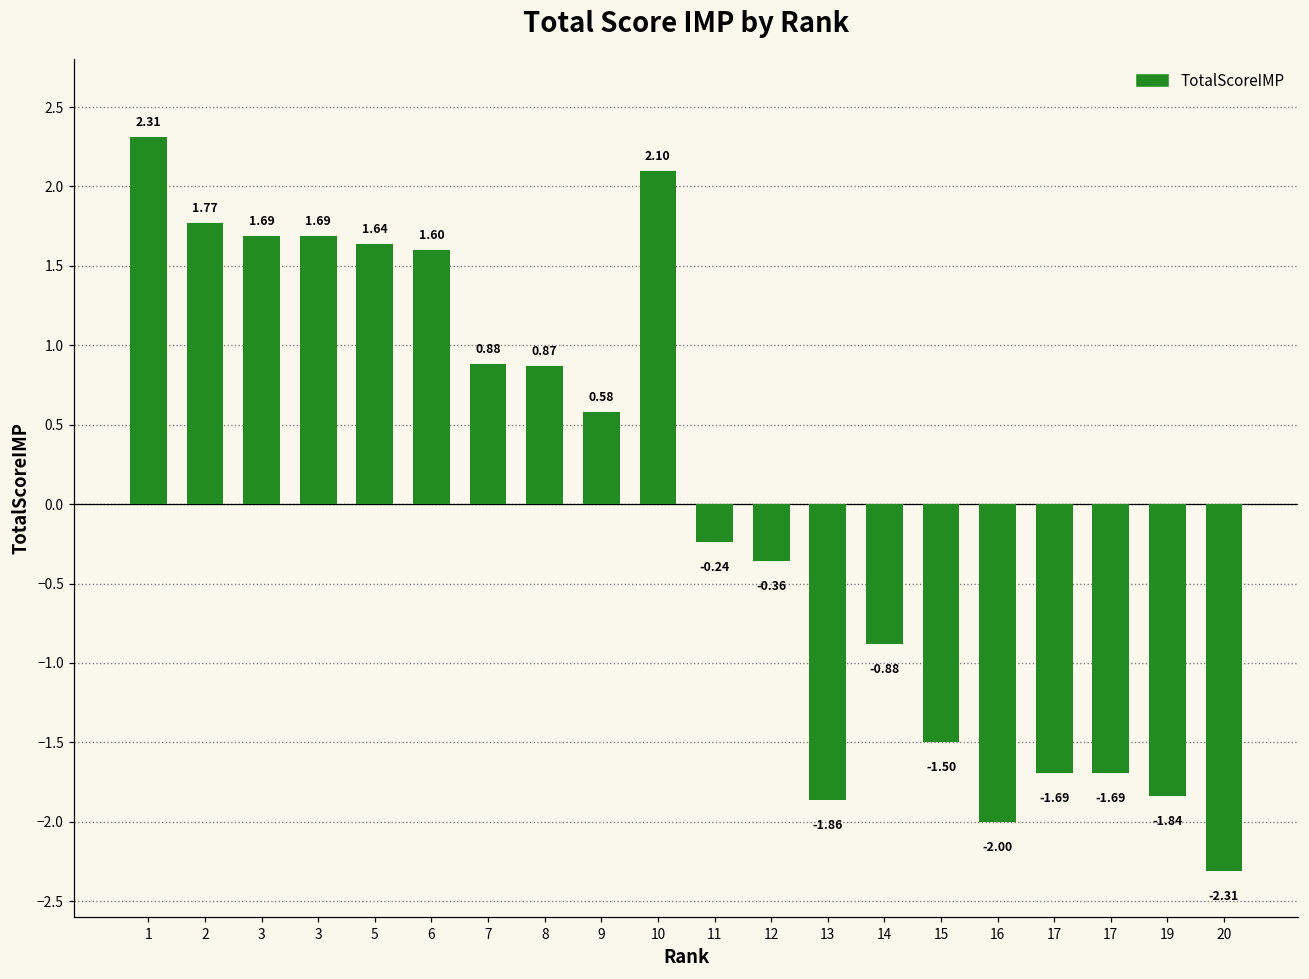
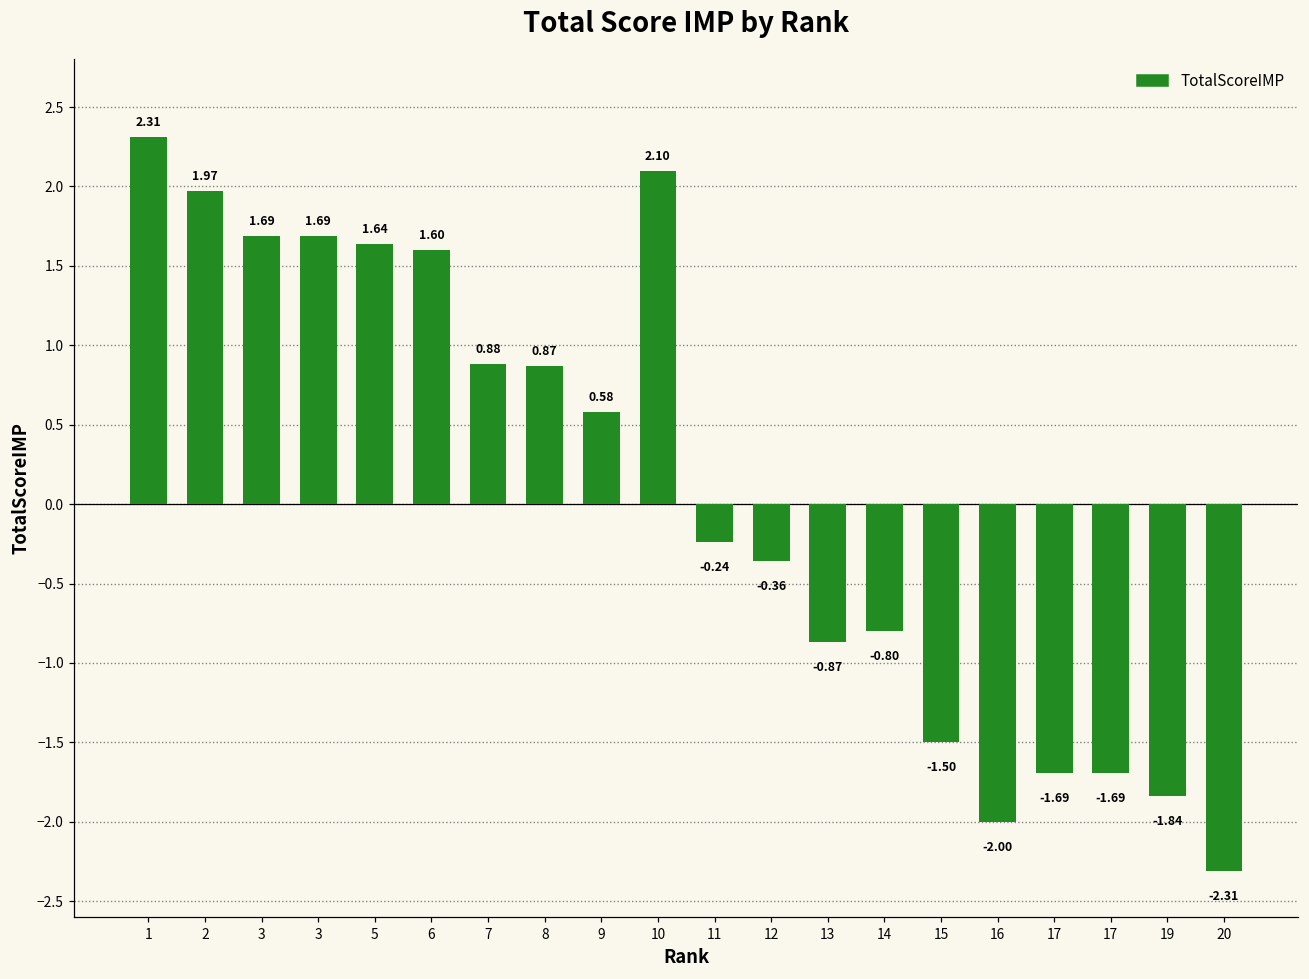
2: 1.77 -> 1.97
13: -1.86 -> -0.87
14: -0.88 -> -0.80
